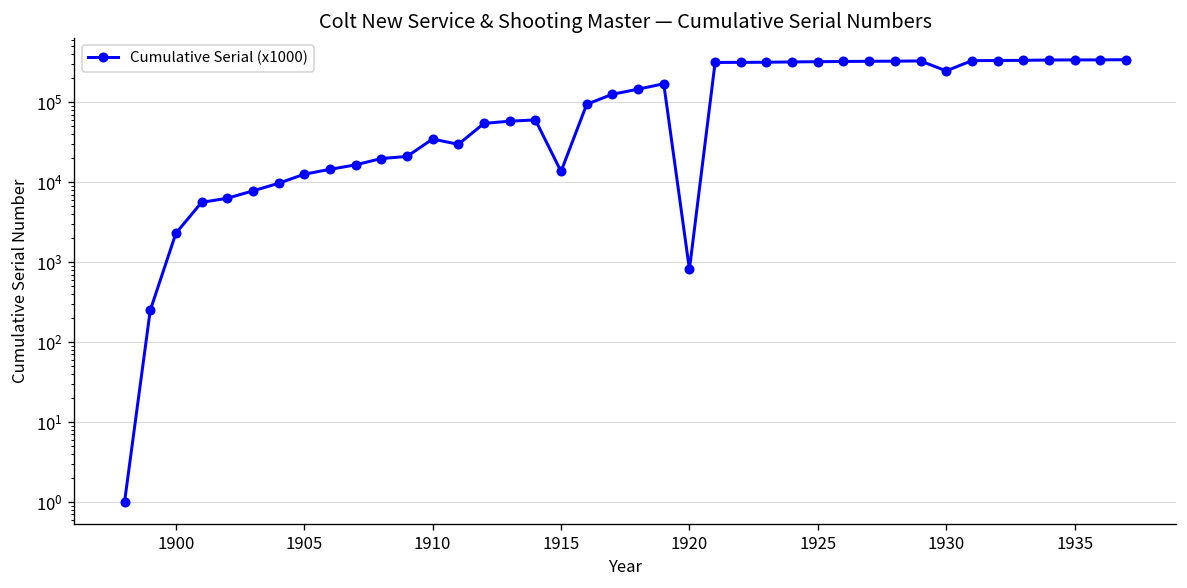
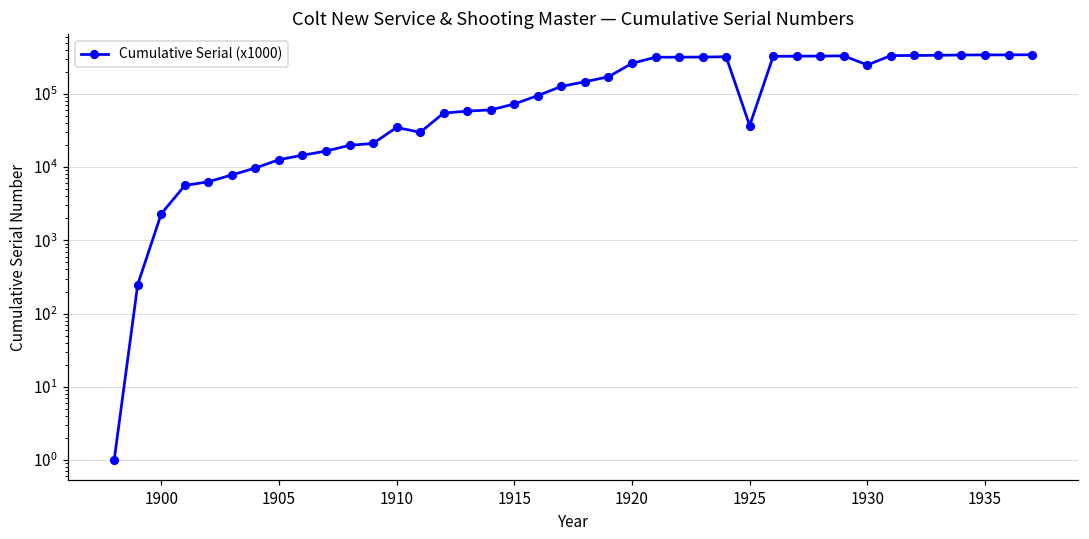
1915: 14000 -> 70000
1920: 800 -> 260000
1925: 300000 -> 40000
